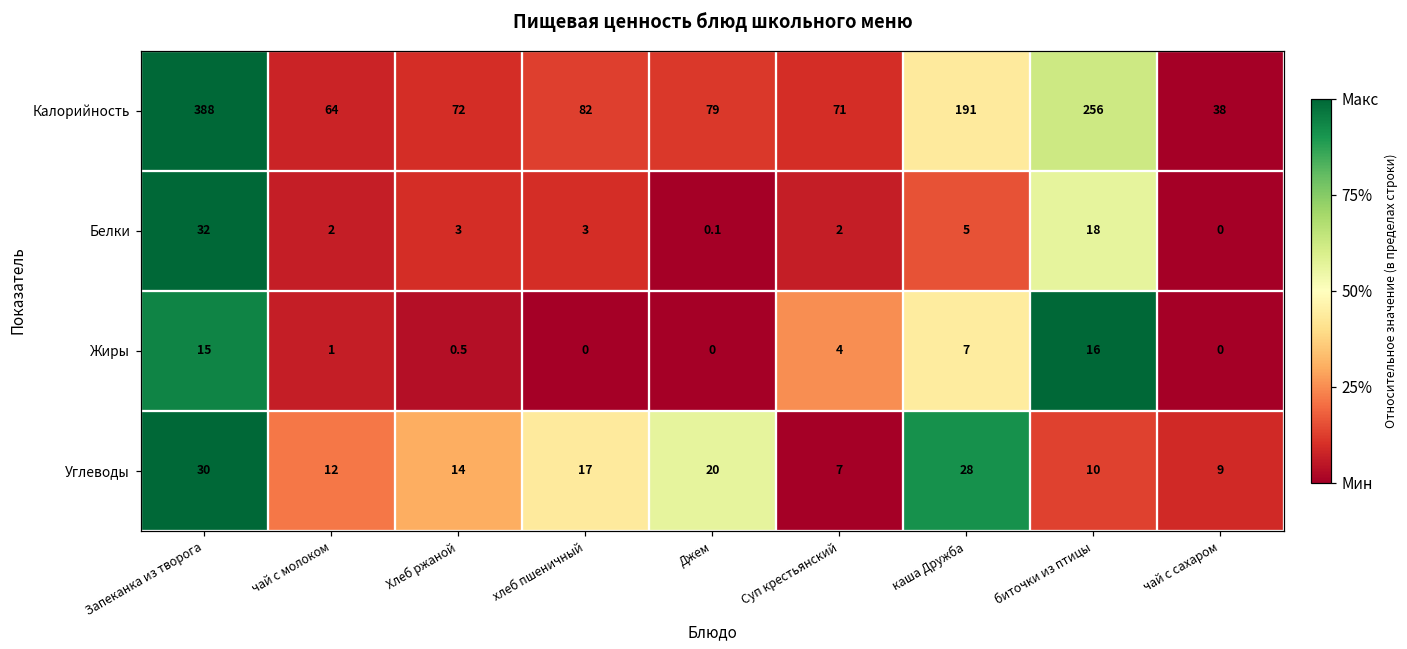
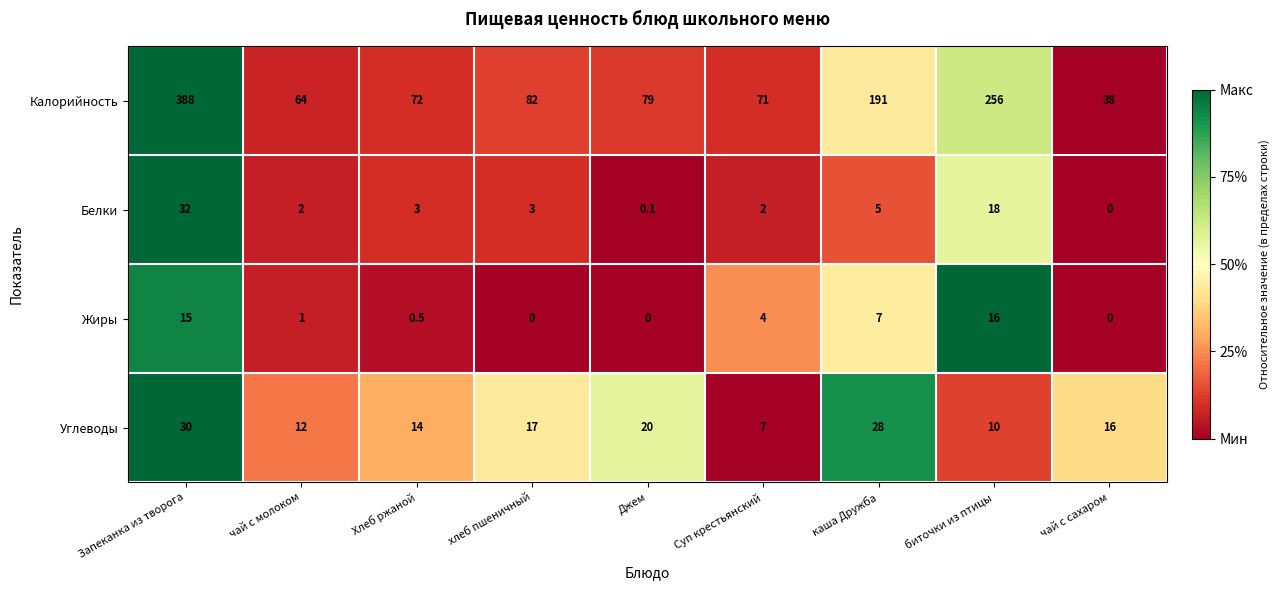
Углеводы, чай с сахаром: 9 -> 16
